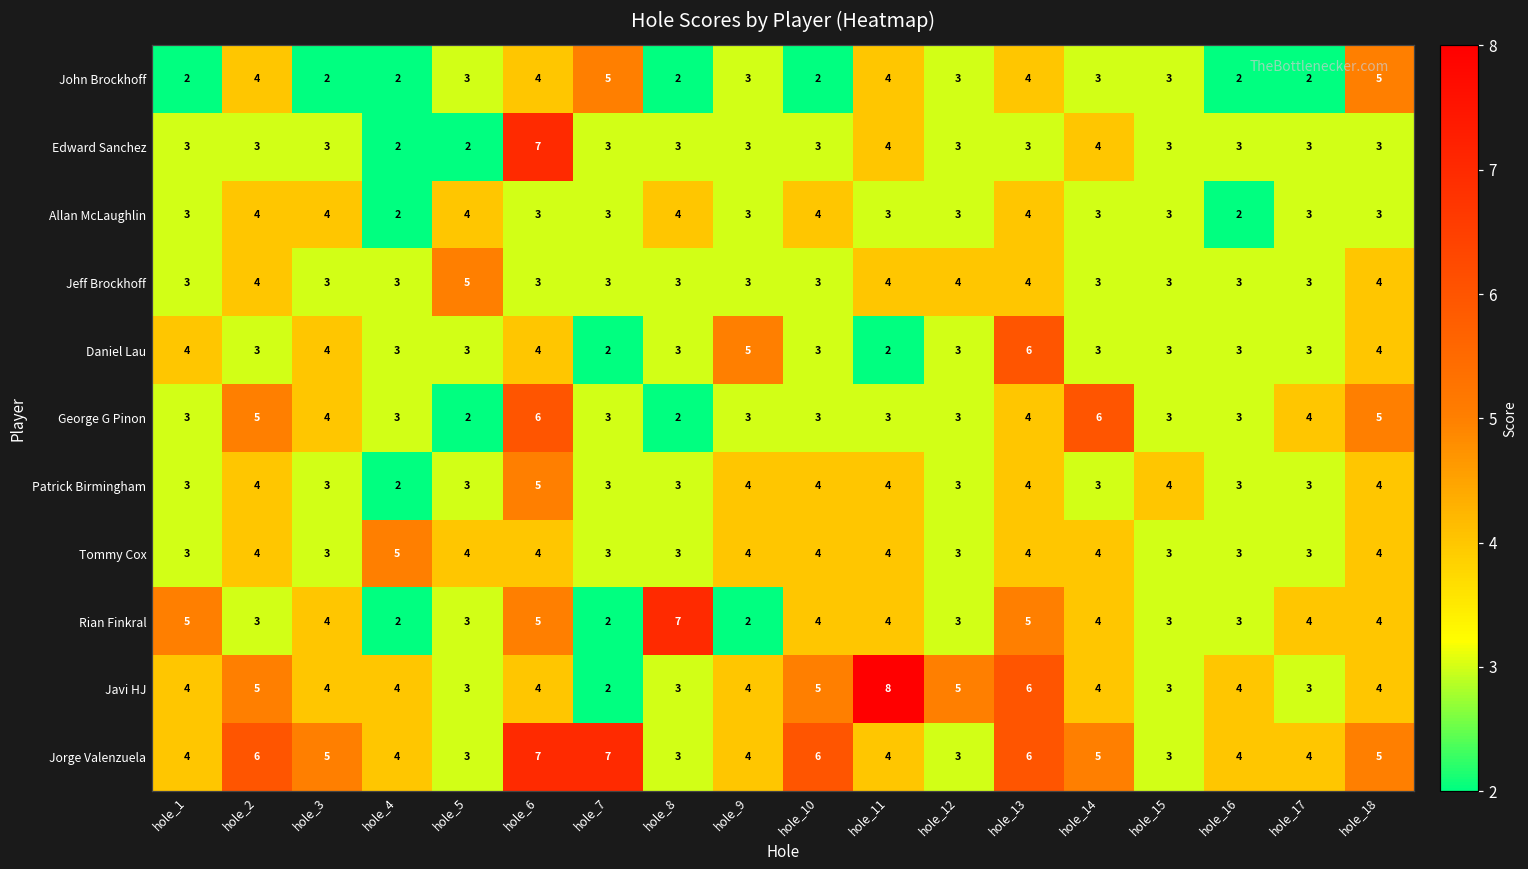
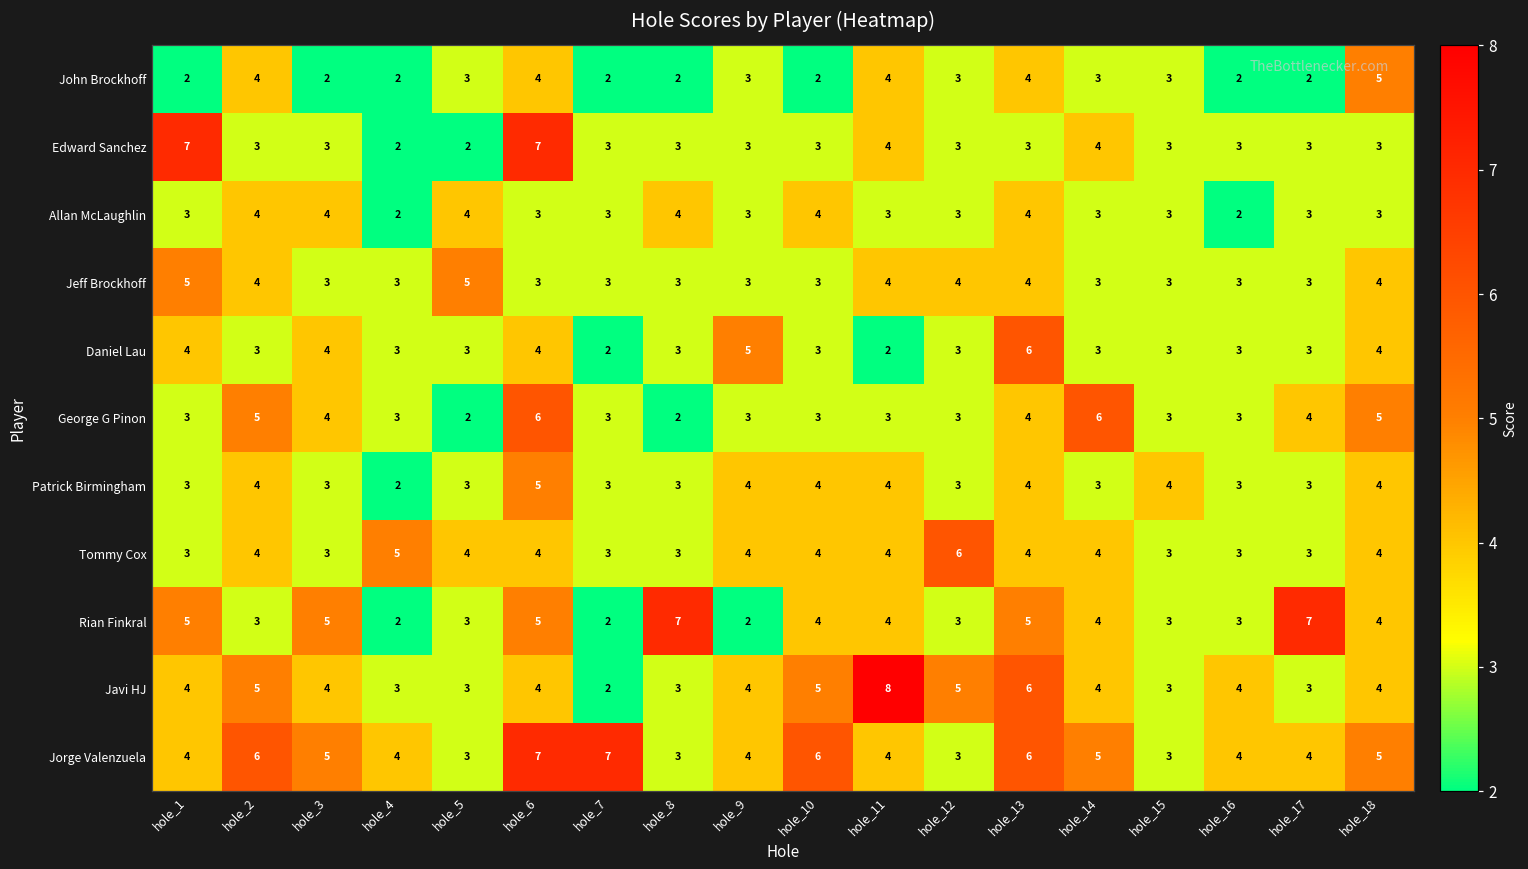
John Brockhoff, hole_7: 5 -> 2
Edward Sanchez, hole_1: 3 -> 7
Jeff Brockhoff, hole_1: 3 -> 5
Tommy Cox, hole_12: 3 -> 6
Rian Finkral, hole_3: 4 -> 5
Rian Finkral, hole_17: 4 -> 7
Javi HJ, hole_4: 4 -> 3
